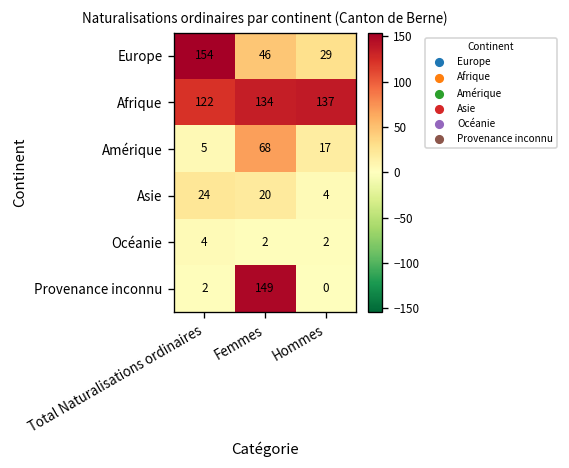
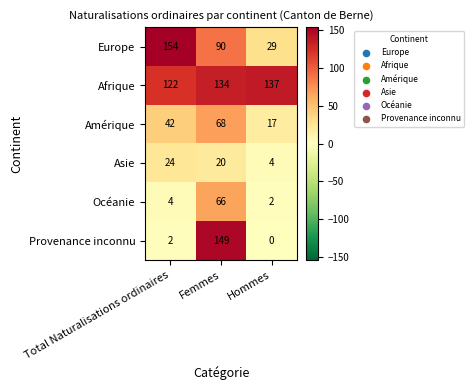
Europe, Femmes: 46 -> 90
Amérique, Total Naturalisations ordinaires: 5 -> 42
Océanie, Femmes: 2 -> 66
